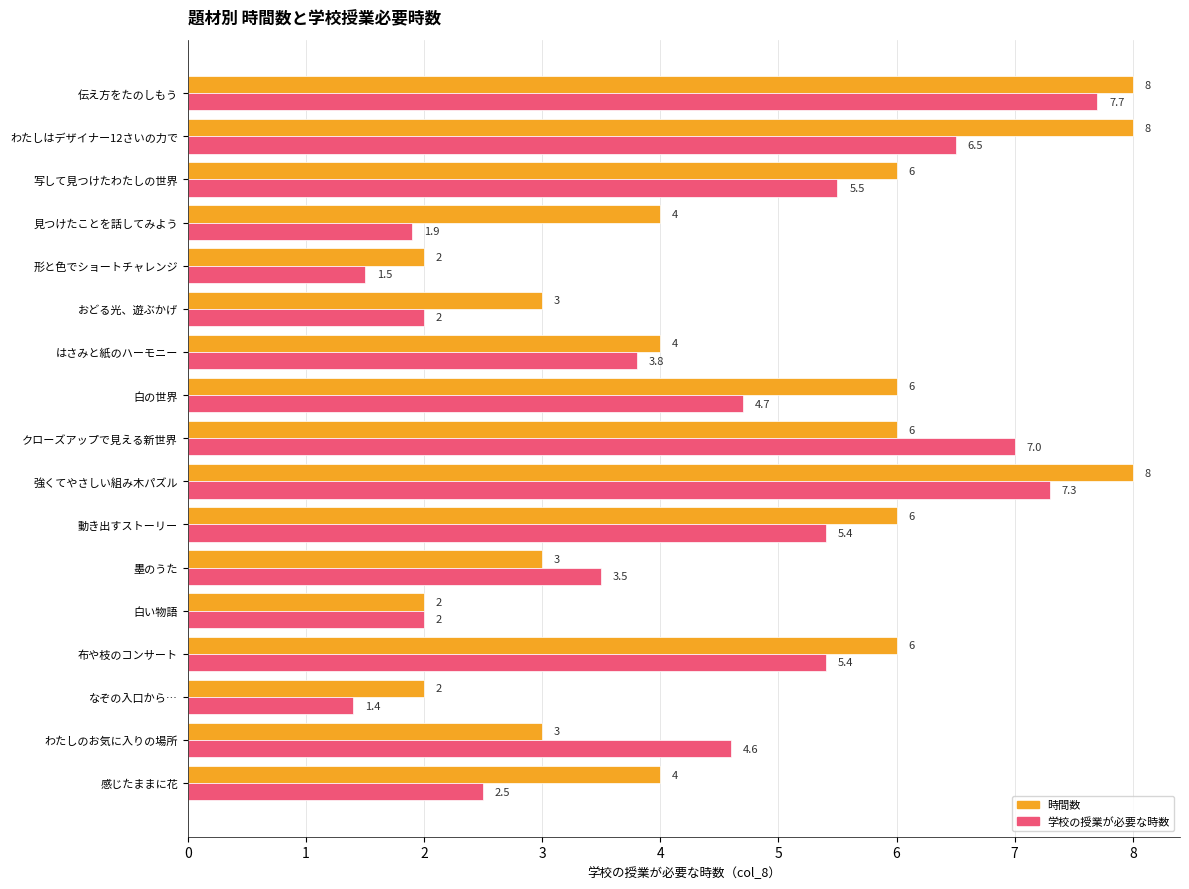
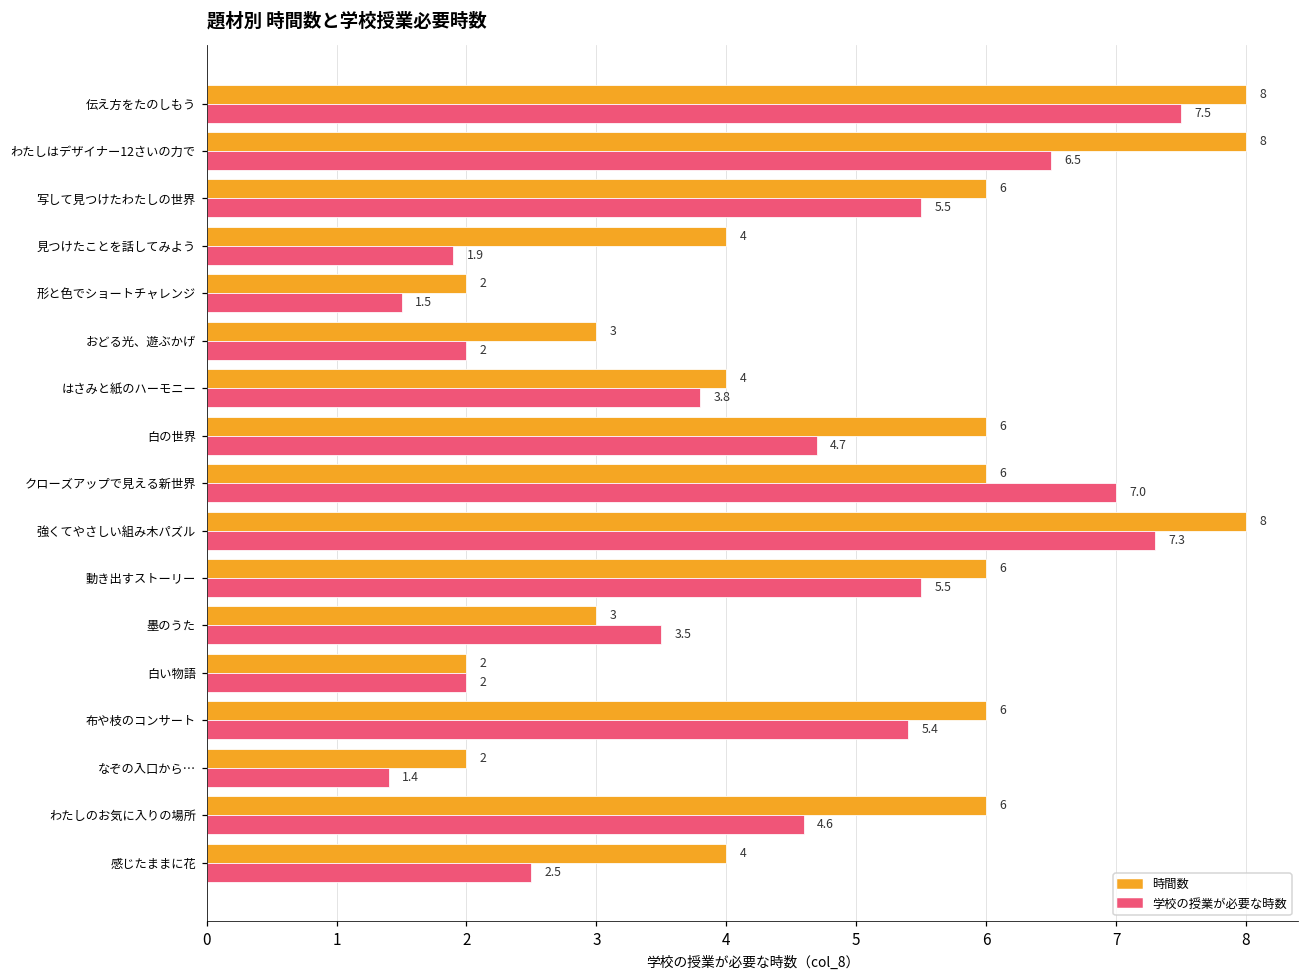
学校の授業が必要な時数, 伝え方をたのしもう: 7.7 -> 7.5
学校の授業が必要な時数, 動き出すストーリー: 5.4 -> 5.5
時間数, わたしのお気に入りの場所: 3 -> 6
